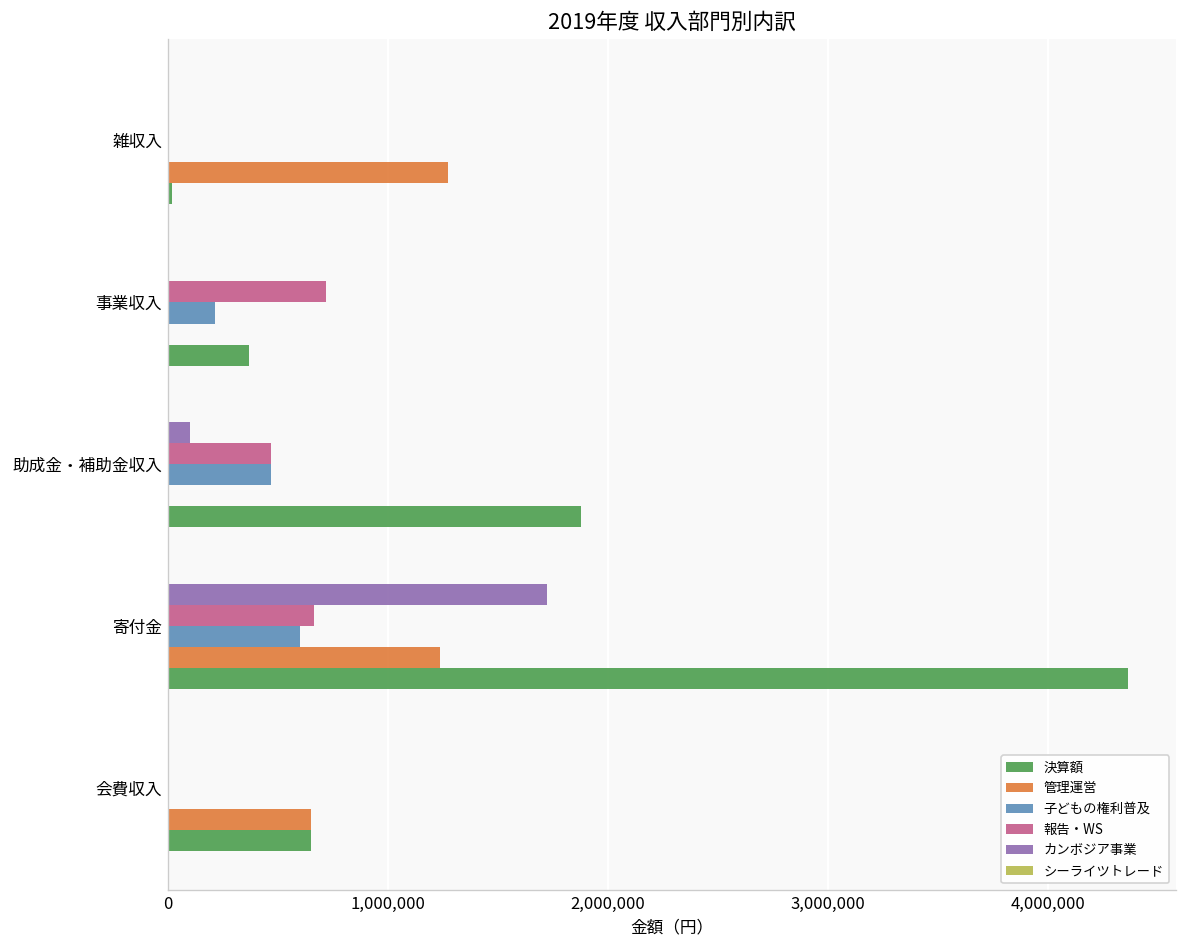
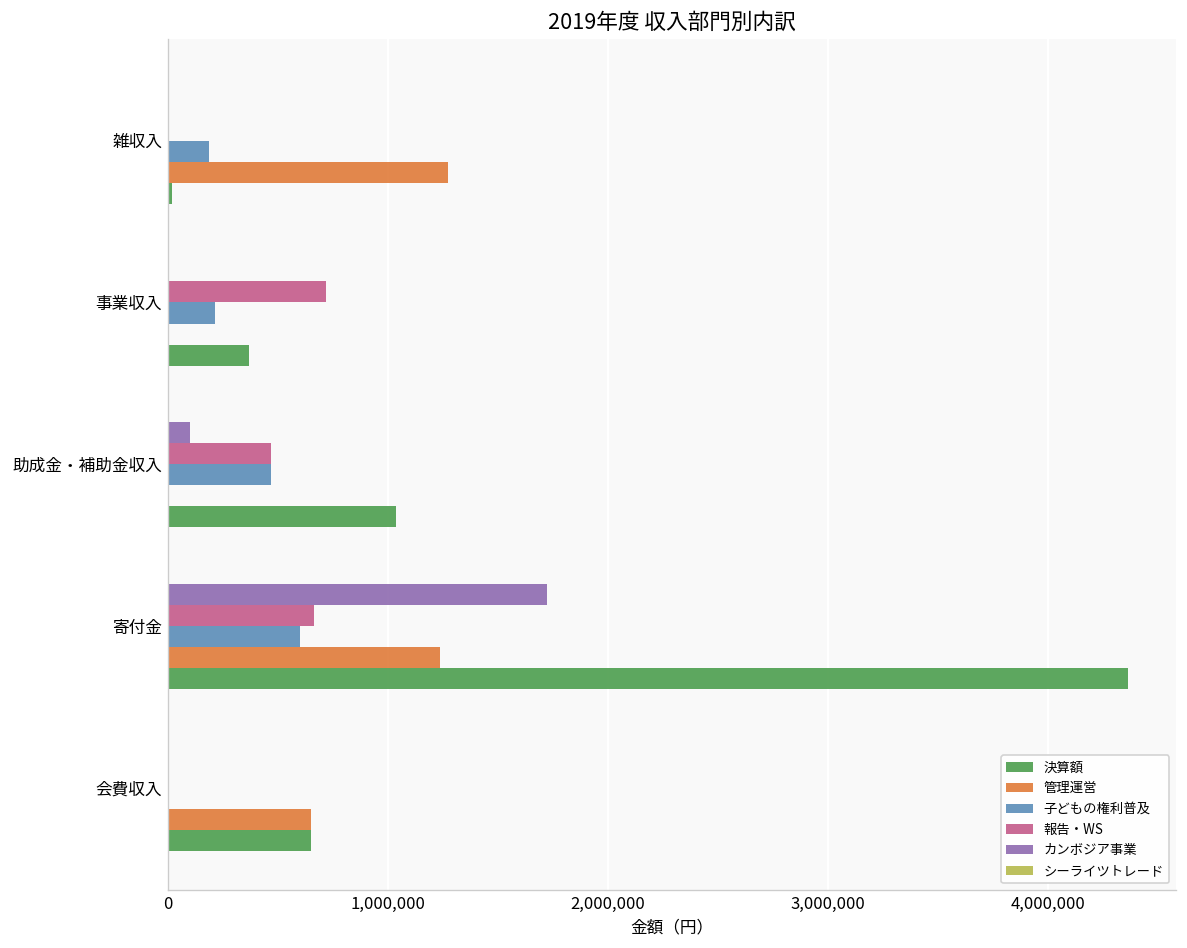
子どもの権利普及, 雑収入: 0 -> 190,000
決算額, 助成金・補助金収入: 1,880,000 -> 1,040,000
